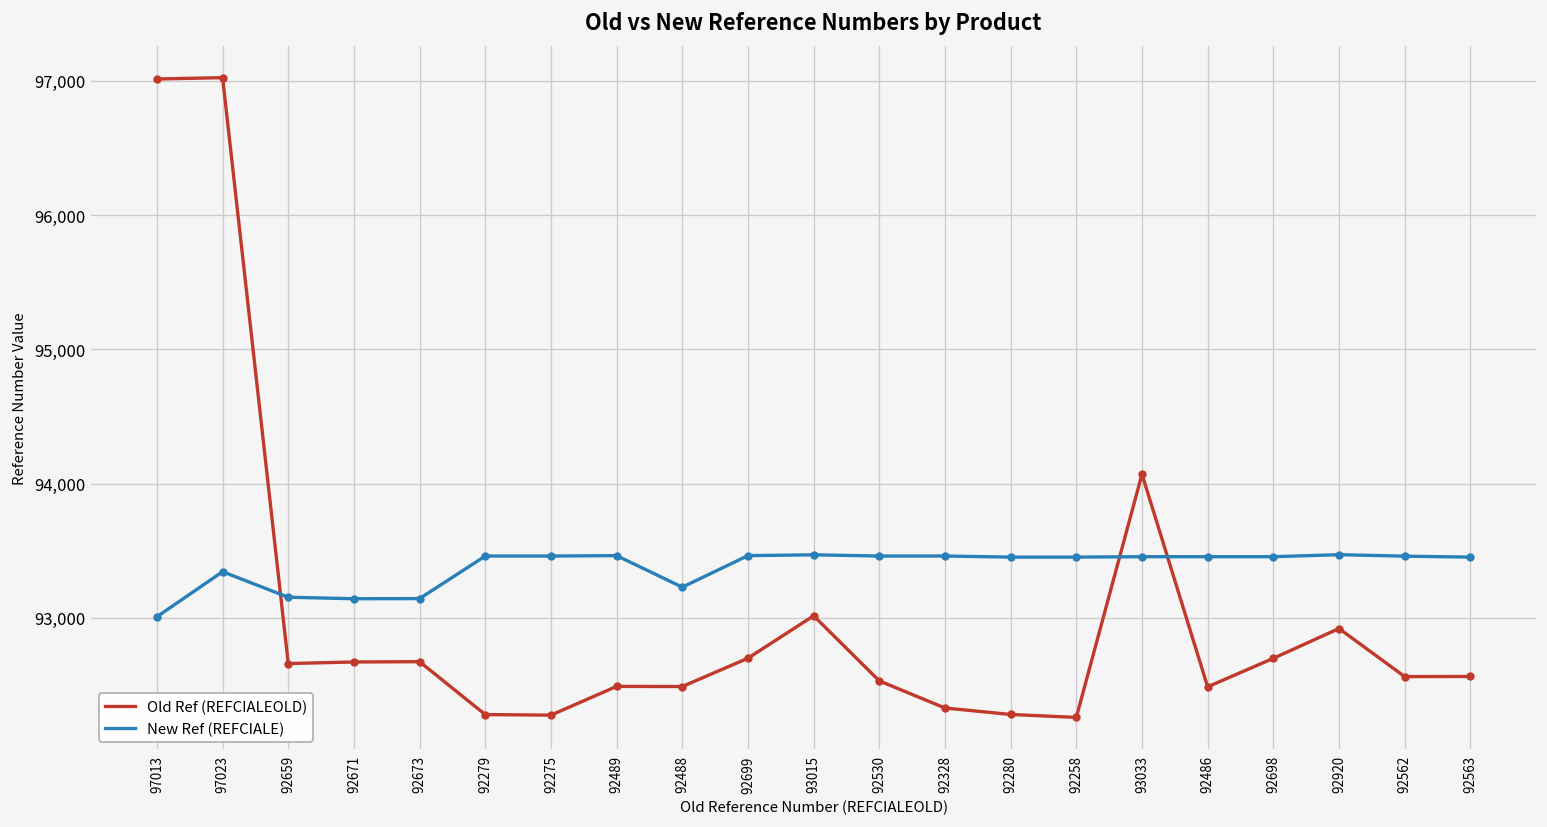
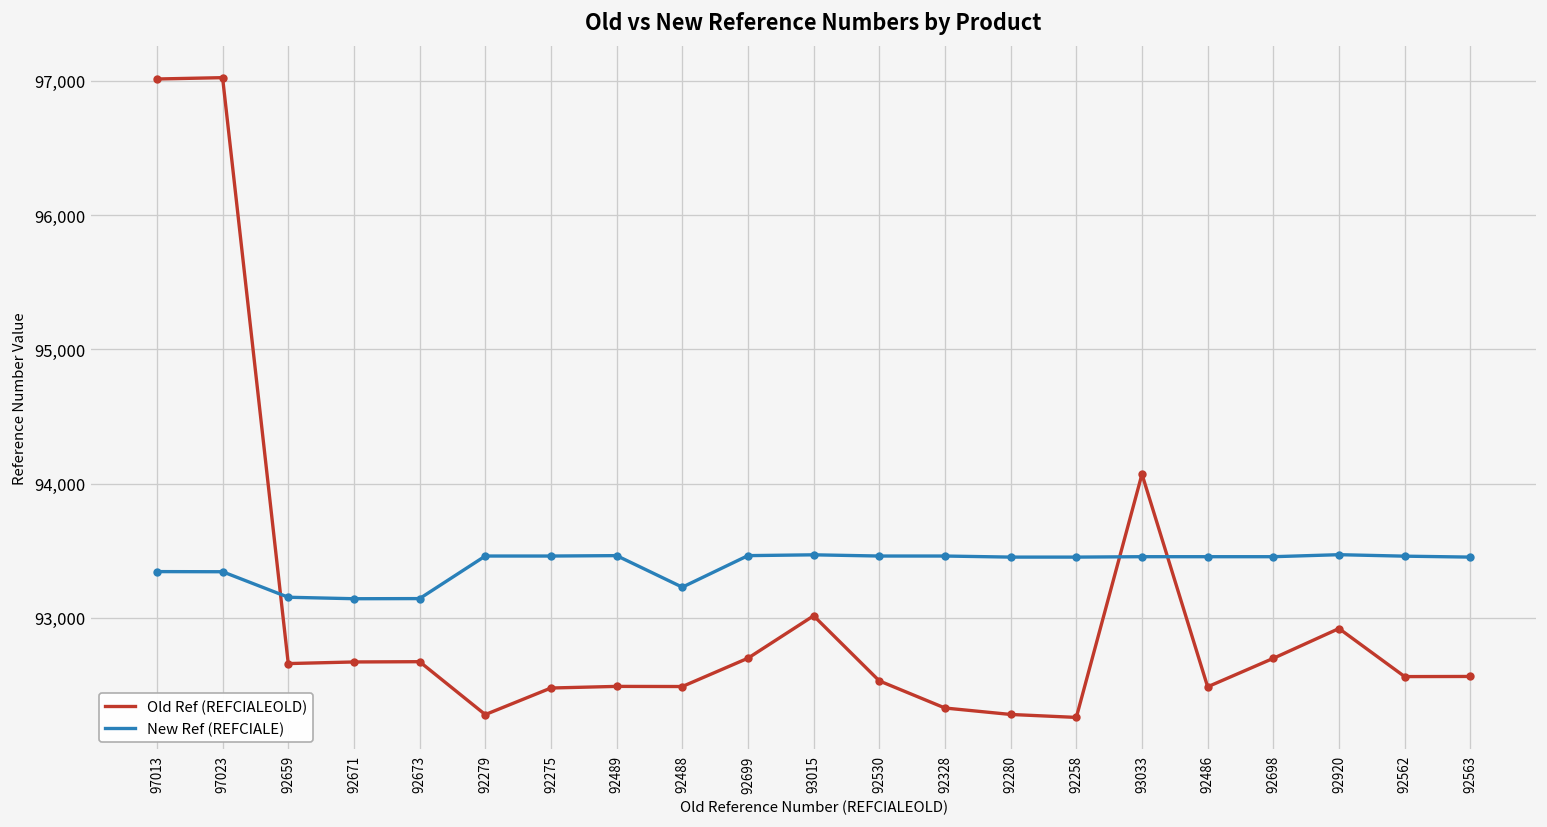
New Ref (REFCIALE), 97013: 93,010 -> 93,340
Old Ref (REFCIALEOLD), 92275: 92,280 -> 92,480
